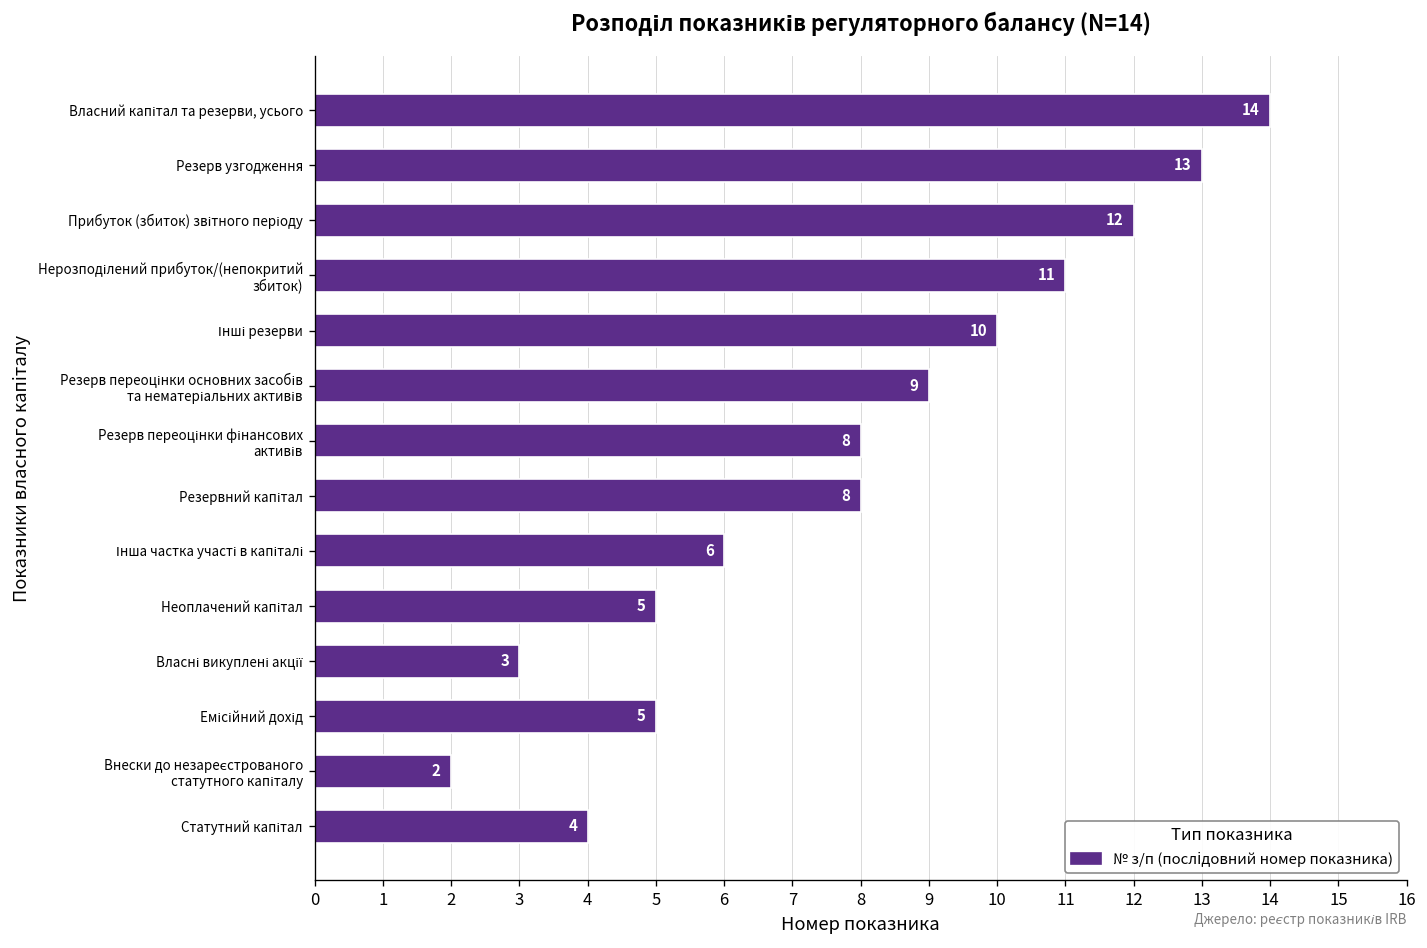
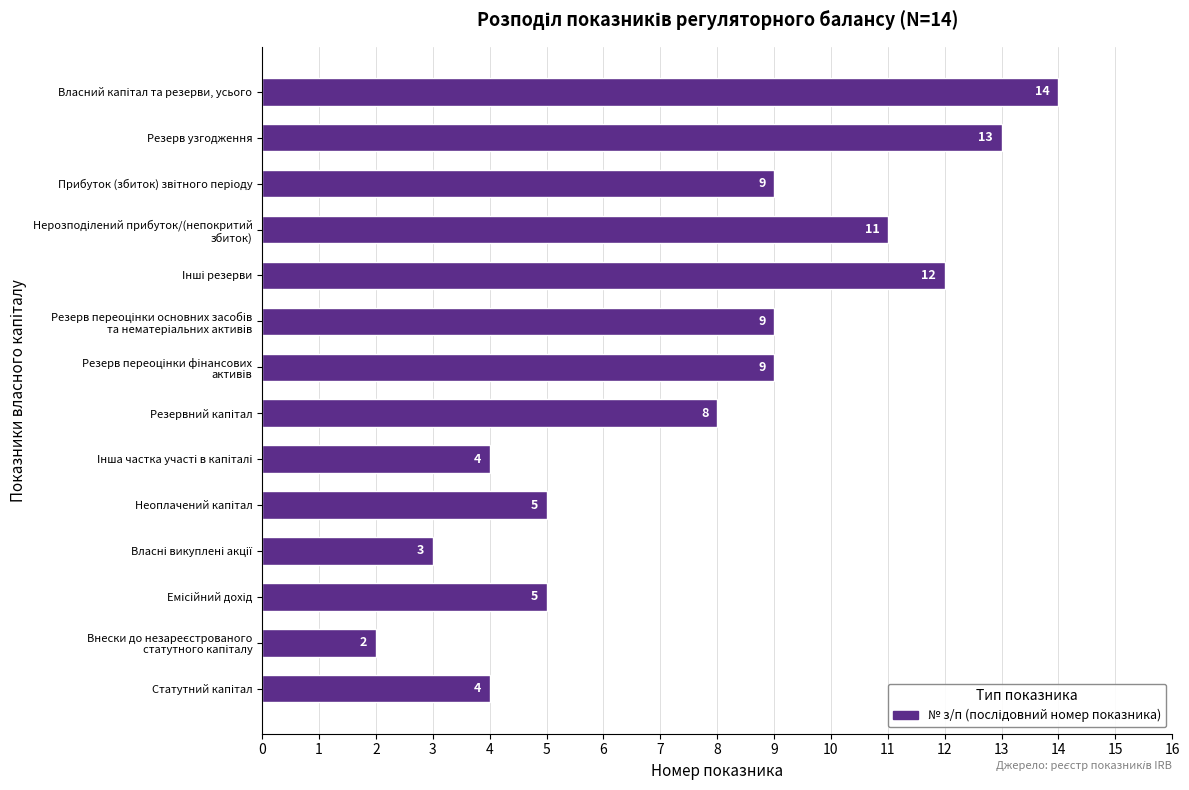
Прибуток (збиток) звітного періоду: 12 -> 9
Інші резерви: 10 -> 12
Резерв переоцінки фінансових активів: 8 -> 9
Інша частка участі в капіталі: 6 -> 4
